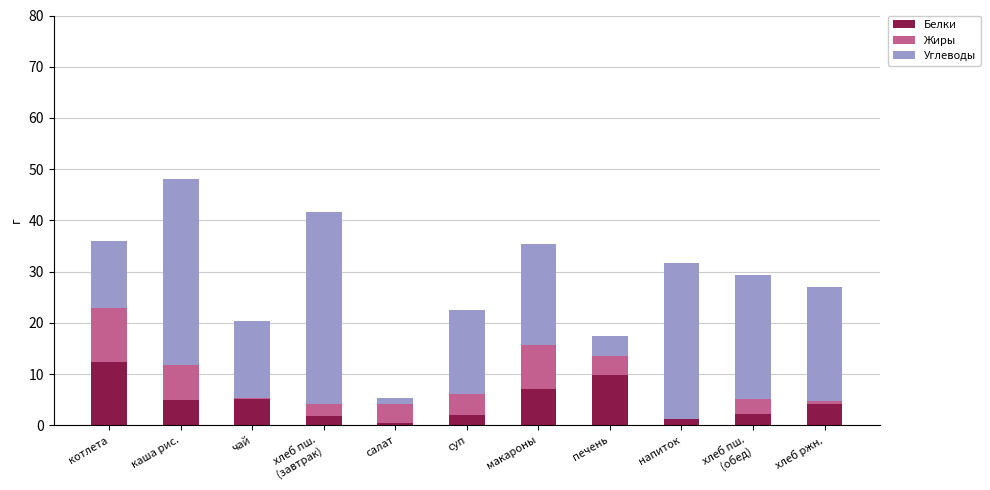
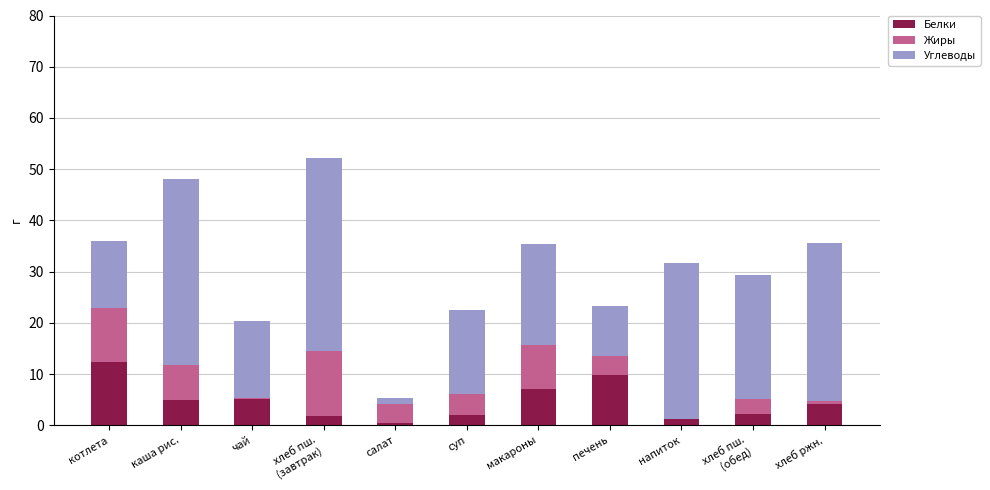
Жиры, хлеб пш. (завтрак): 2 -> 13
Углеводы, печень: 4 -> 10
Углеводы, хлеб ржн.: 22 -> 31
